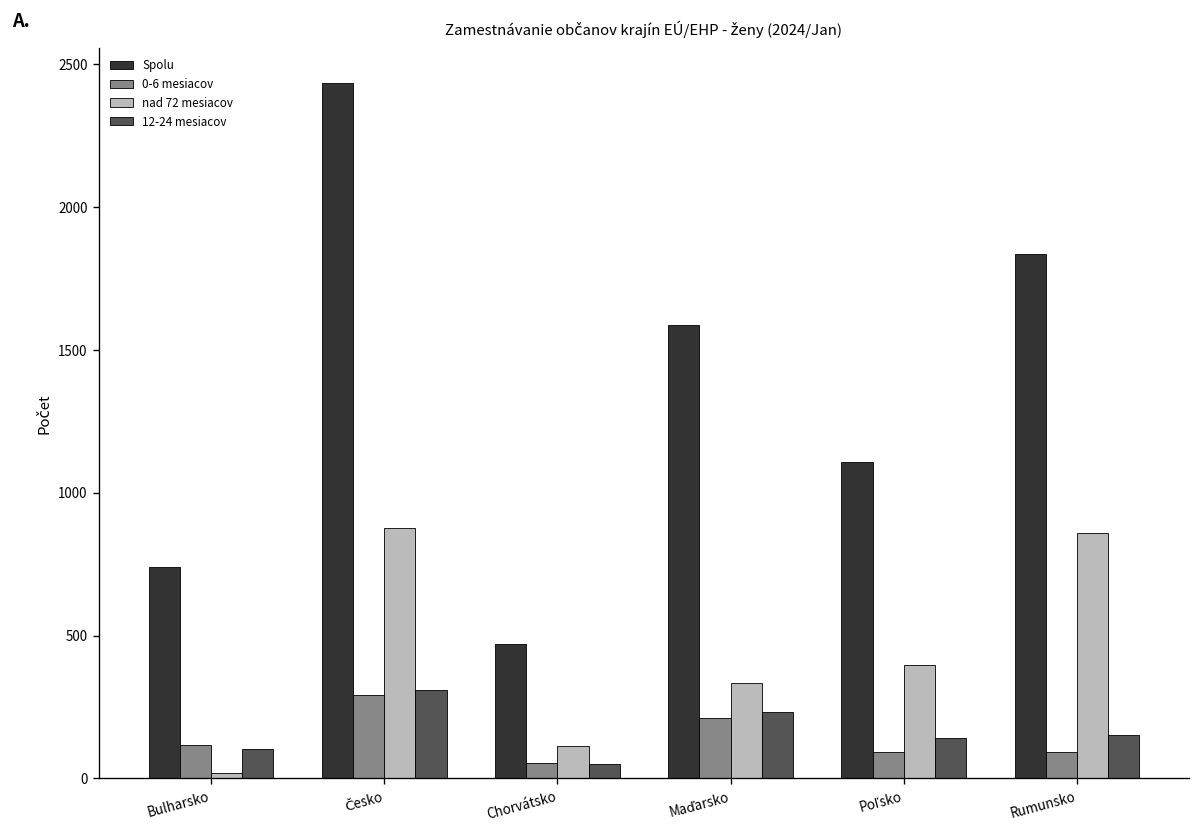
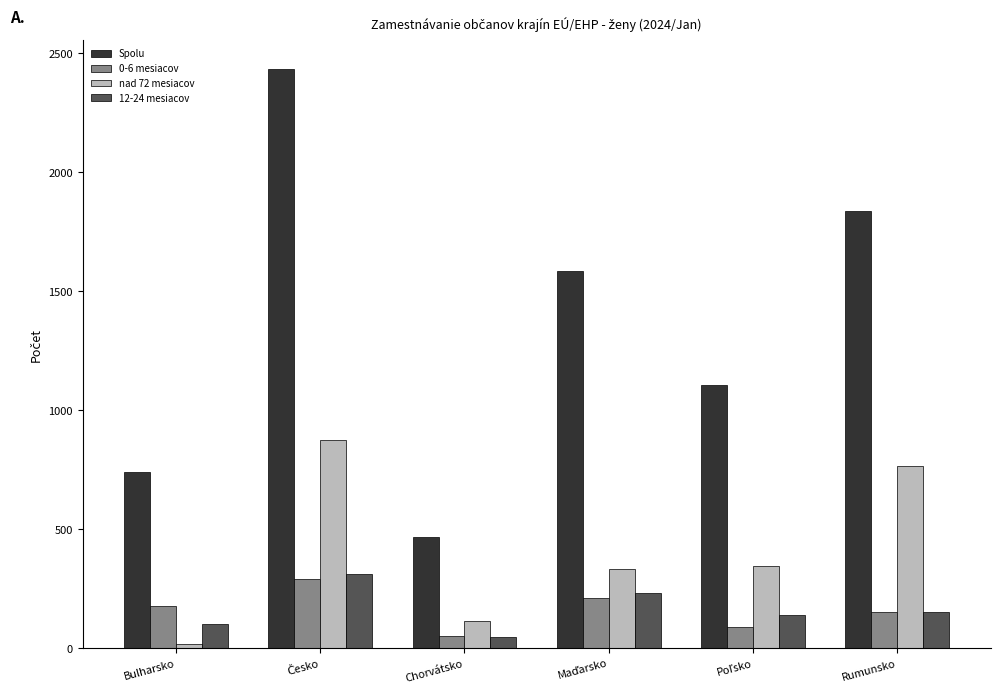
0-6 mesiacov, Bulharsko: 120 -> 180
nad 72 mesiacov, Poľsko: 400 -> 350
0-6 mesiacov, Rumunsko: 90 -> 150
nad 72 mesiacov, Rumunsko: 860 -> 770
